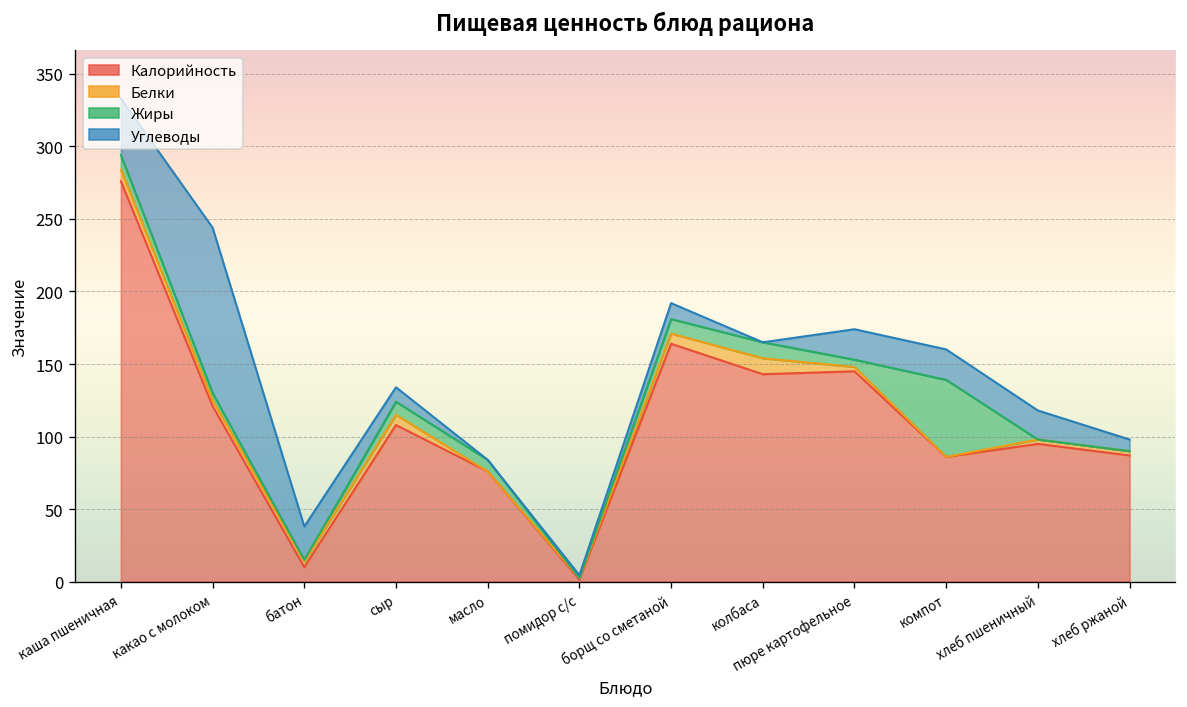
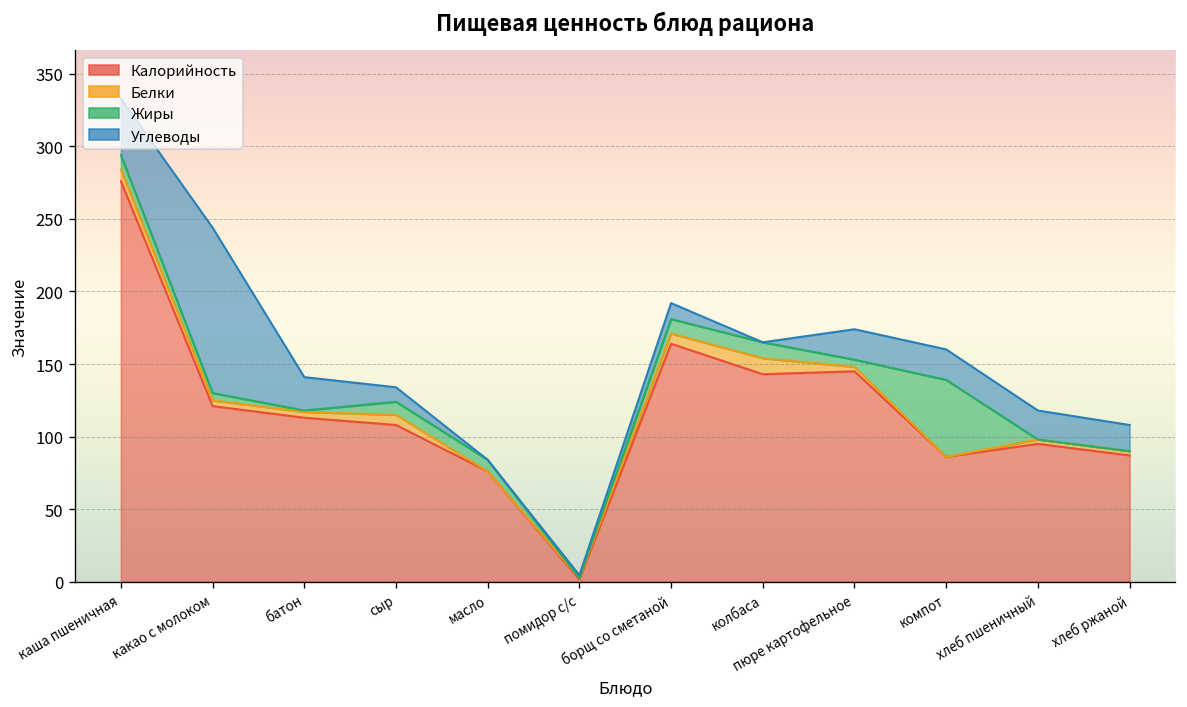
Калорийность, батон: 10 -> 113
Углеводы, хлеб ржаной: 8 -> 18
